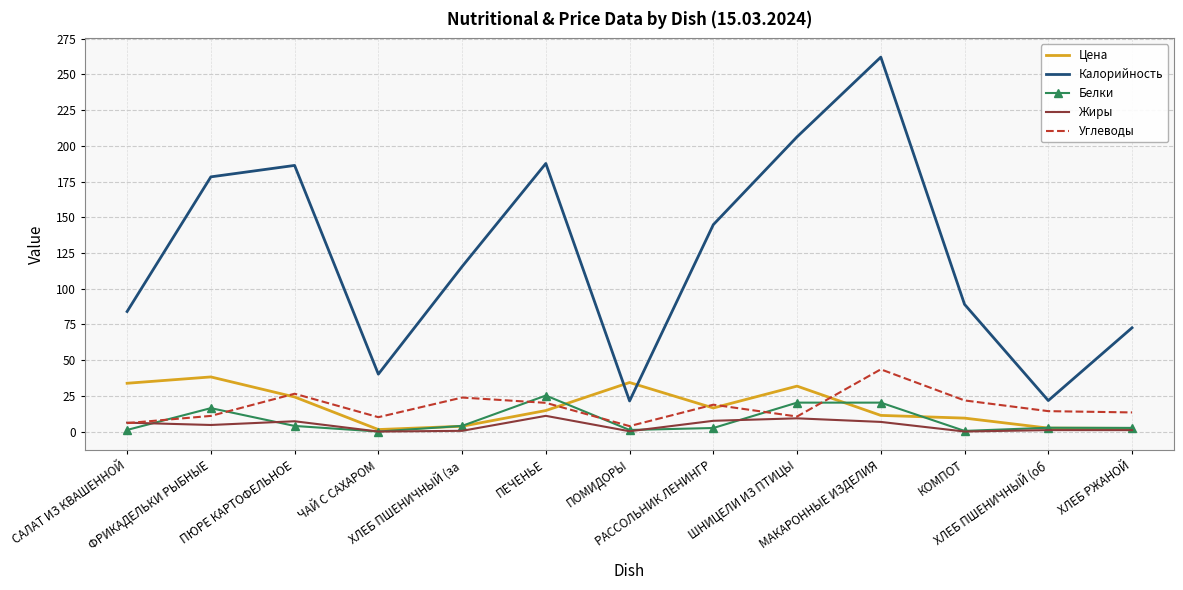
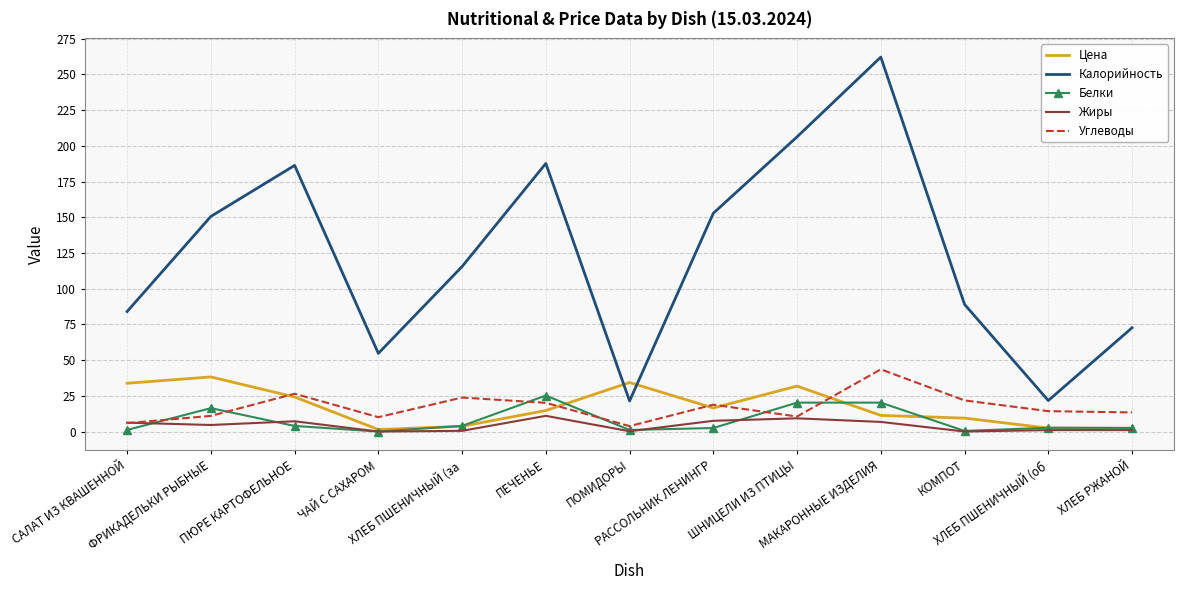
Калорийность, ФРИКАДЕЛЬКИ РЫБНЫЕ: 178 -> 151
Калорийность, ЧАЙ С САХАРОМ: 40 -> 55
Калорийность, РАССОЛЬНИК ЛЕНИНГР: 145 -> 153
